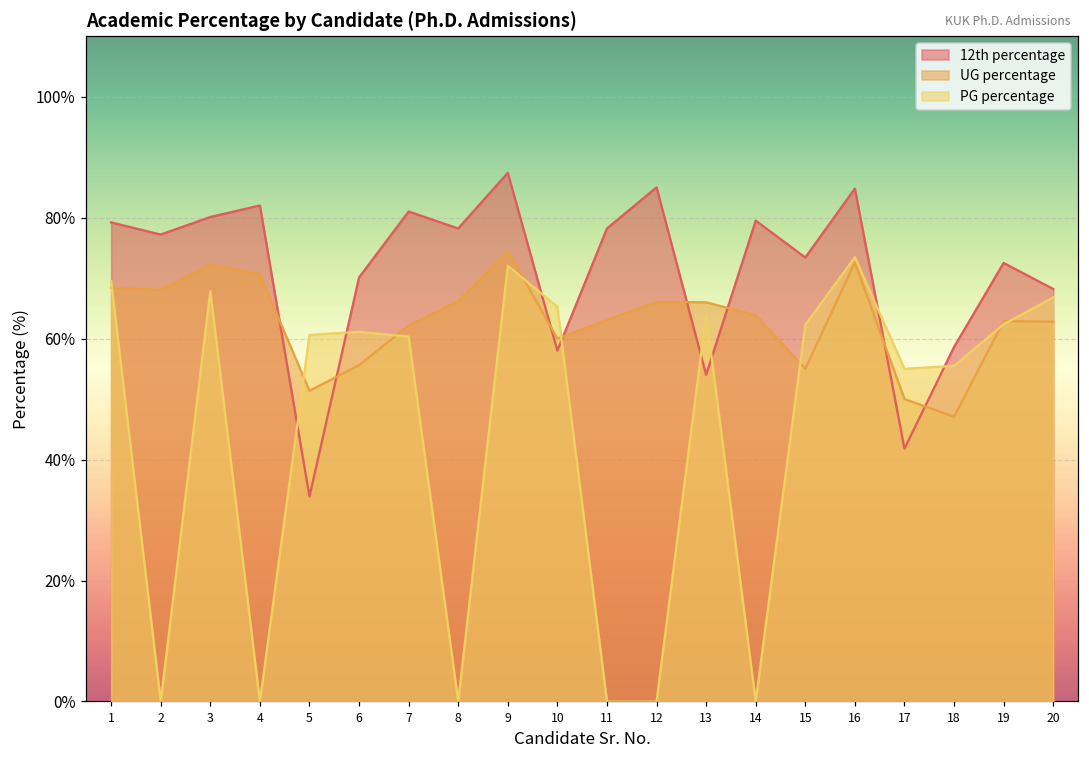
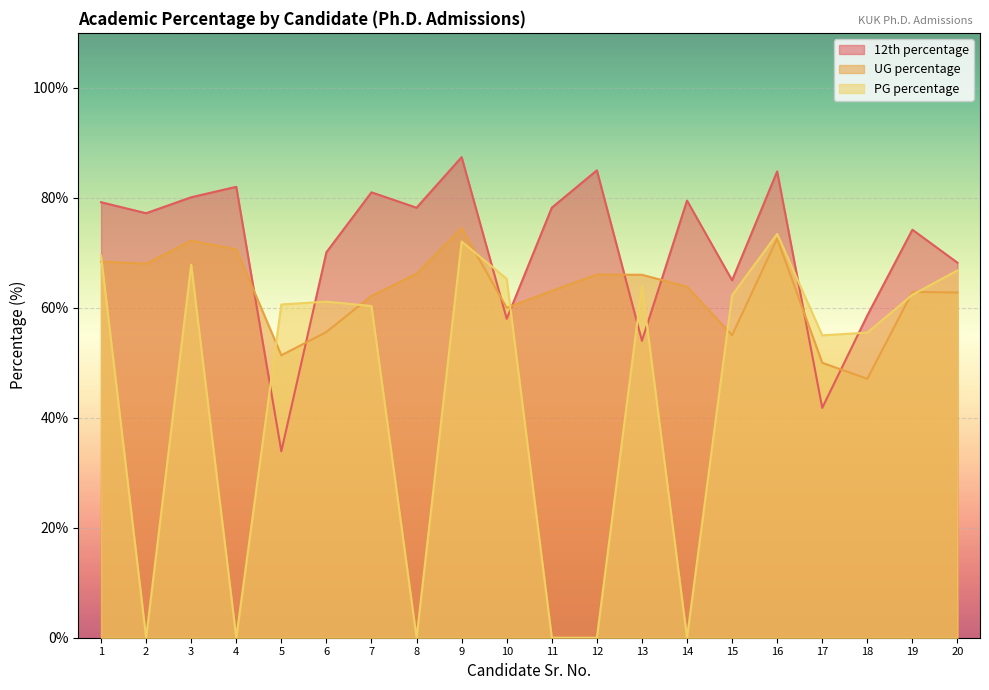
12th percentage, 15: 73% -> 65%
12th percentage, 19: 73% -> 74%
